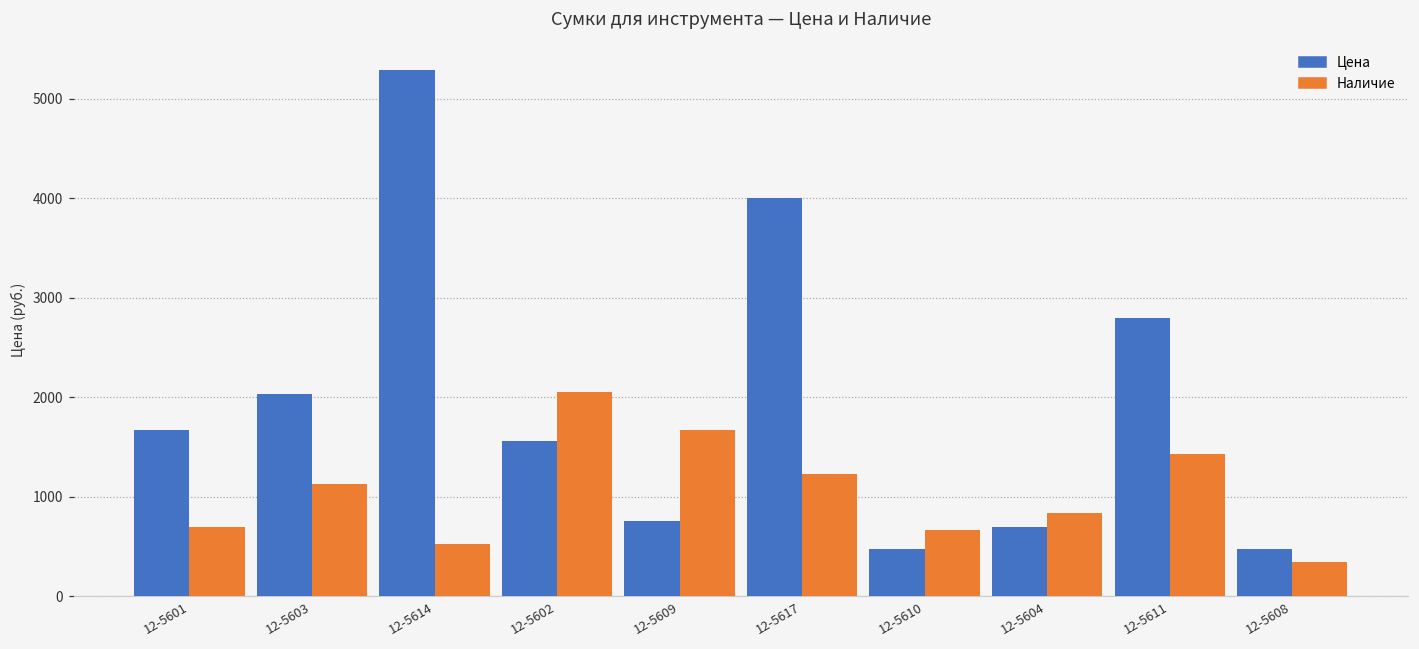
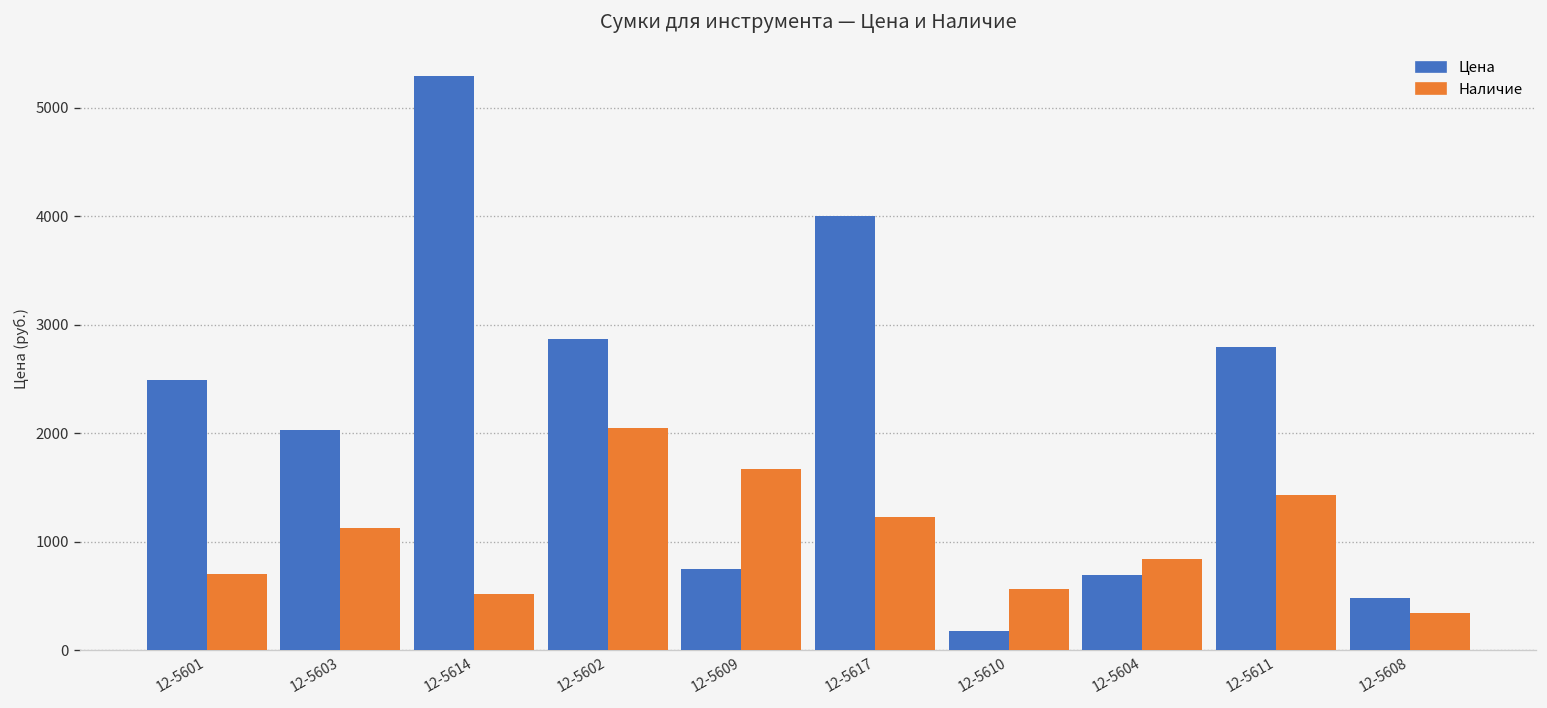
Цена, 12-5601: 1700 -> 2500
Цена, 12-5602: 1600 -> 2900
Цена, 12-5610: 500 -> 200
Наличие, 12-5610: 700 -> 600
